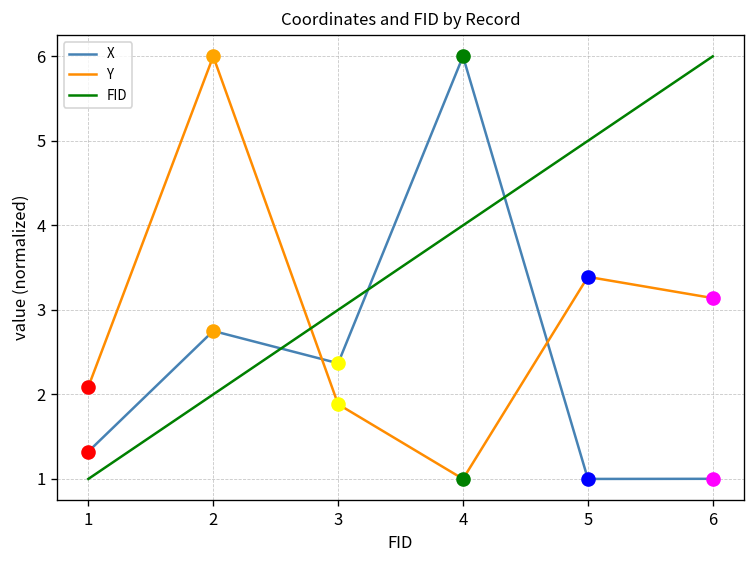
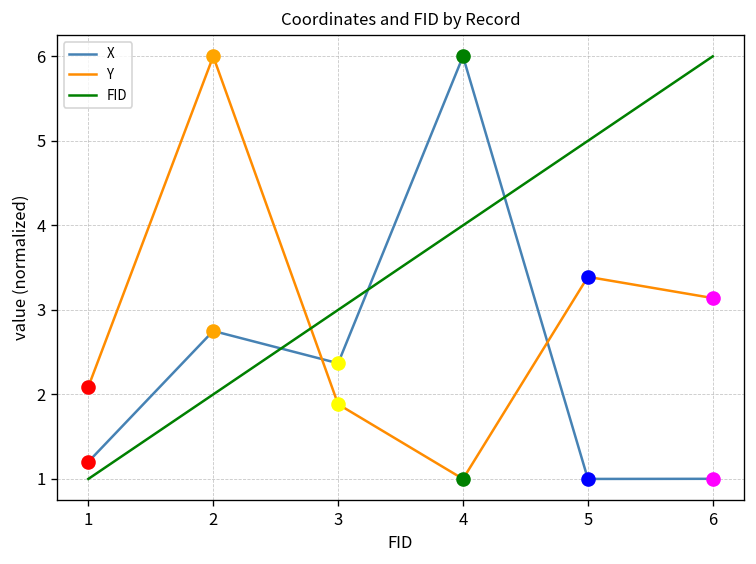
X, 1: 1.3 -> 1.2
